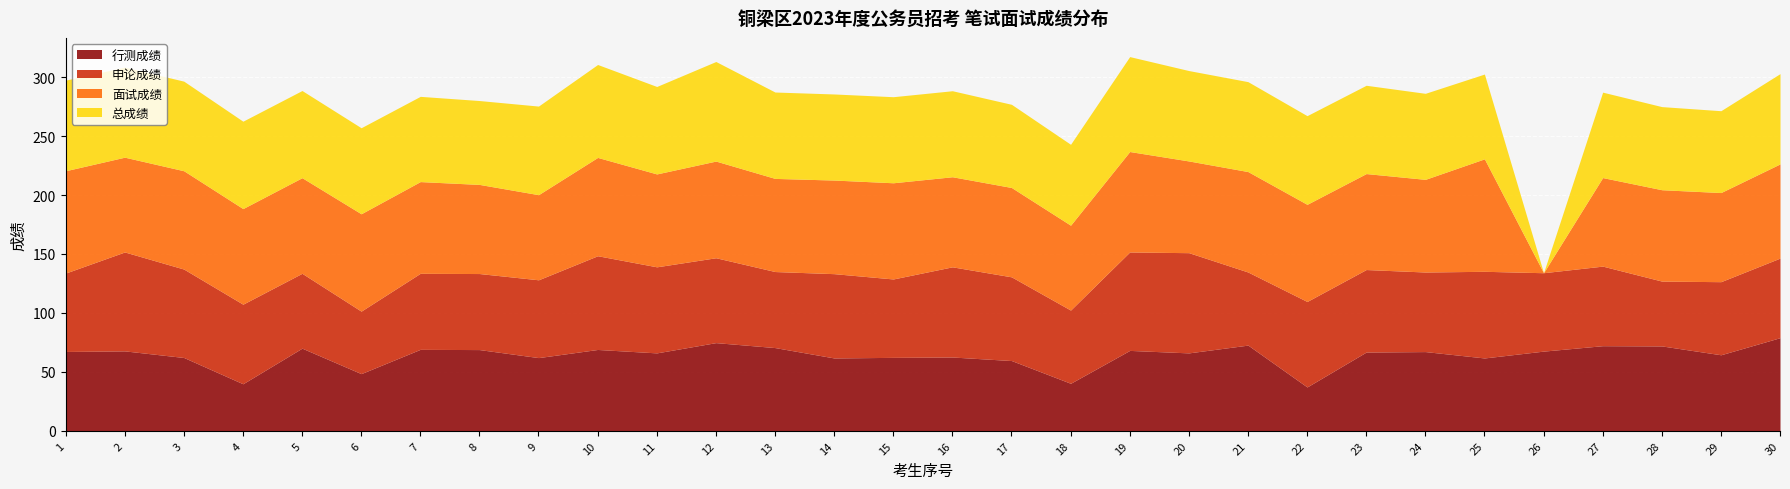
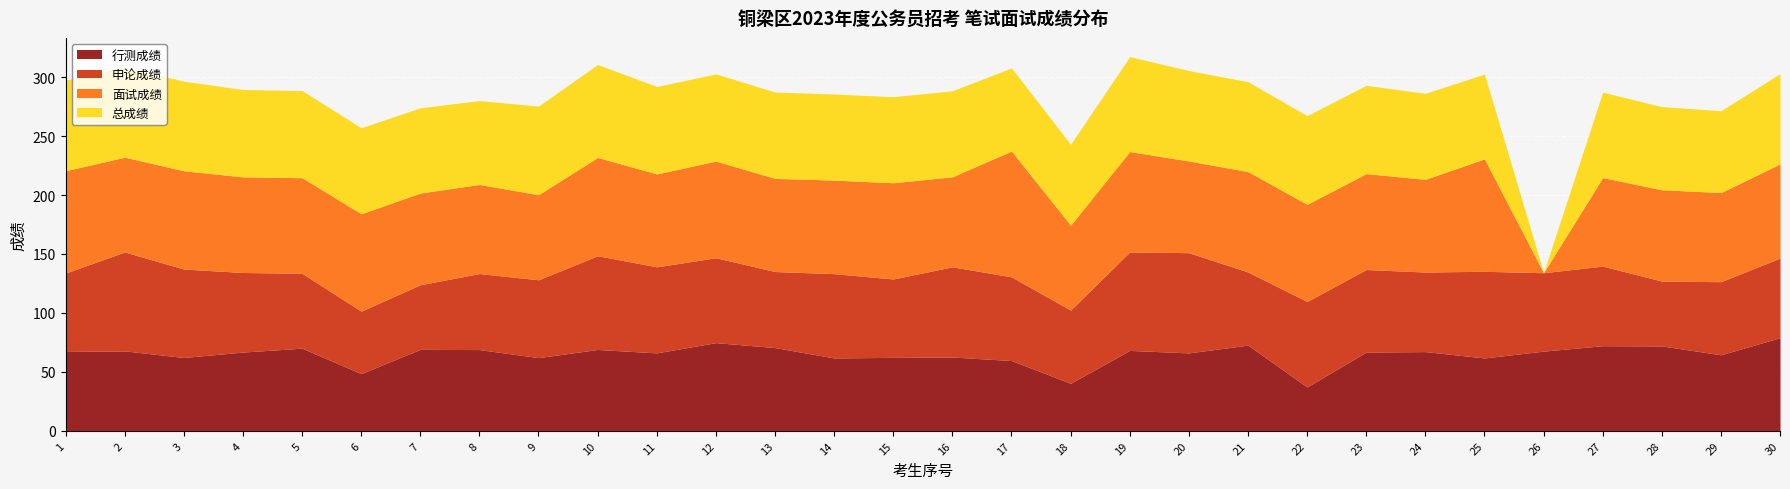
行测成绩, 4: 40 -> 67
申论成绩, 7: 65 -> 55
总成绩, 12: 84 -> 74
面试成绩, 17: 76 -> 107
